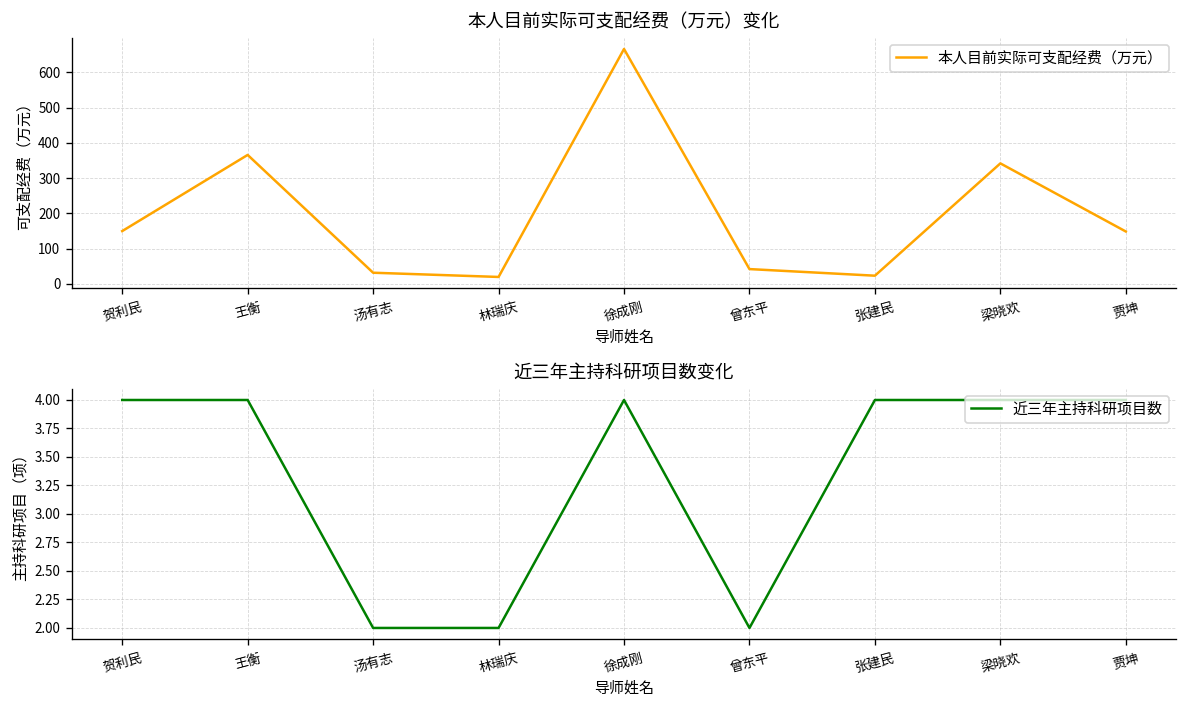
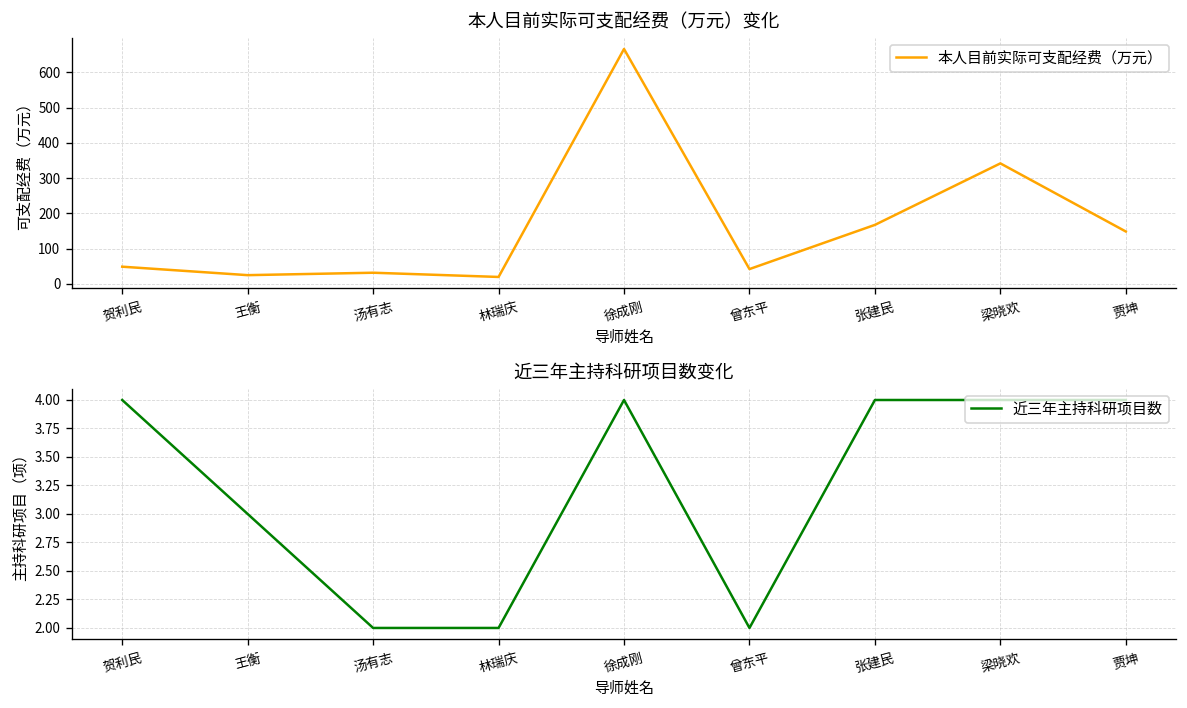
本人目前实际可支配经费（万元）变化, 贺利民: 150 -> 50
本人目前实际可支配经费（万元）变化, 王衡: 370 -> 30
本人目前实际可支配经费（万元）变化, 张建民: 20 -> 170
近三年主持科研项目数变化, 王衡: 4 -> 3
